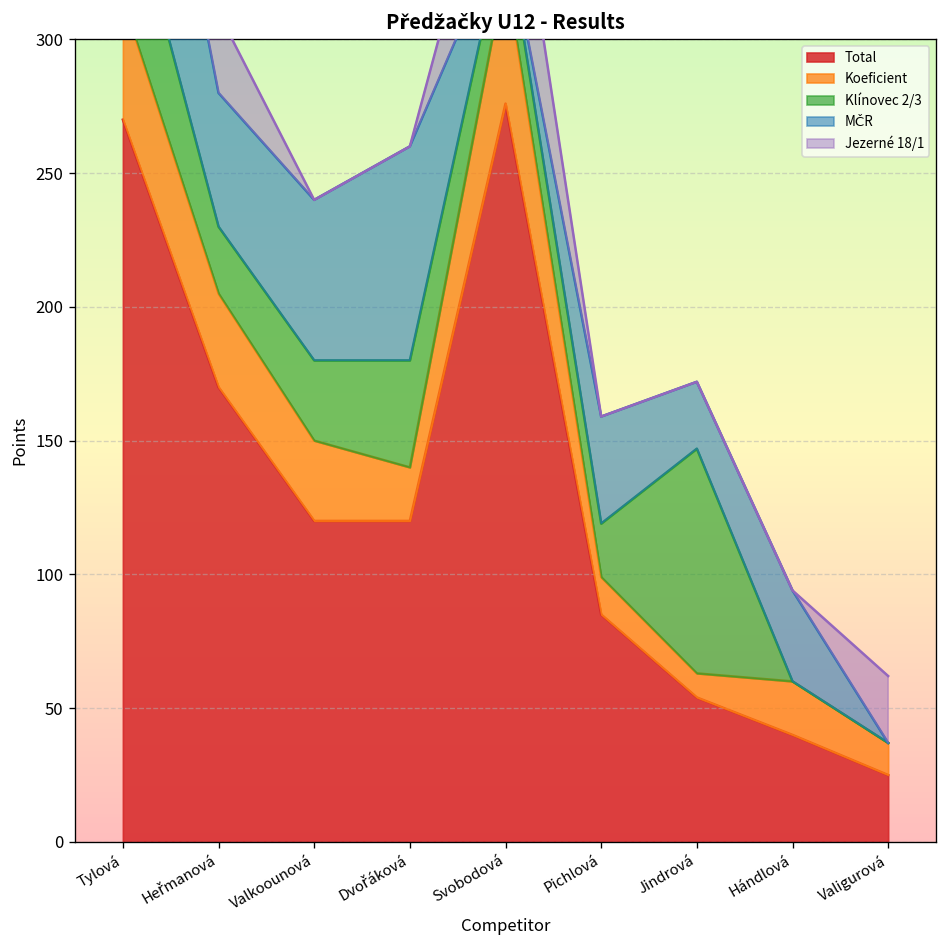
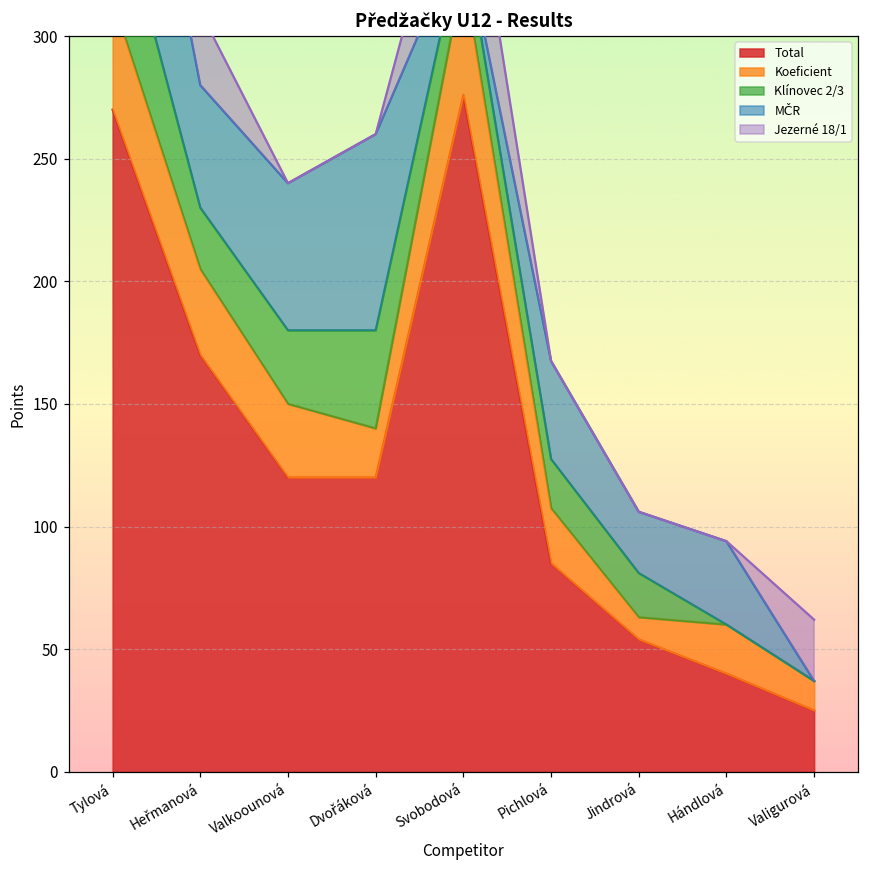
Koeficient, Pichlová: 14 -> 23
Klínovec 2/3, Jindrová: 84 -> 18
